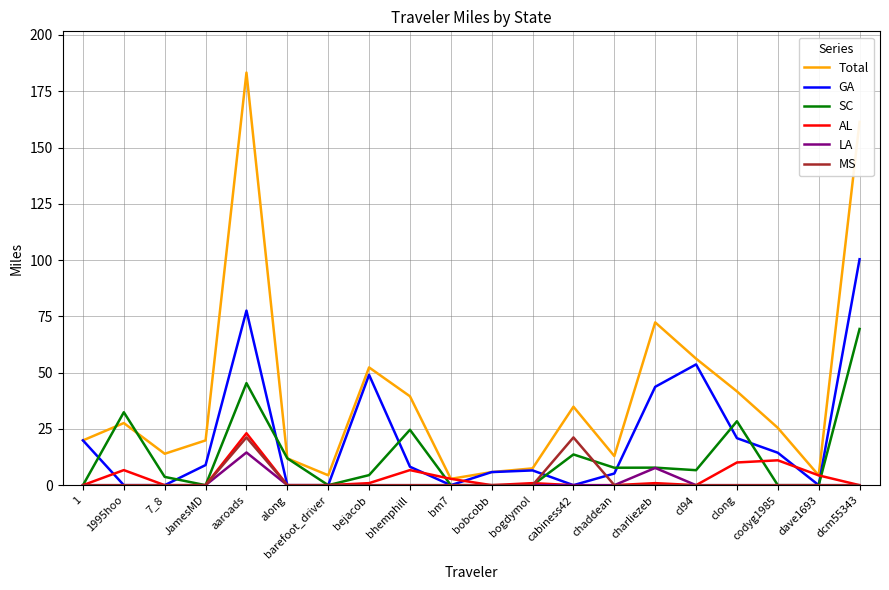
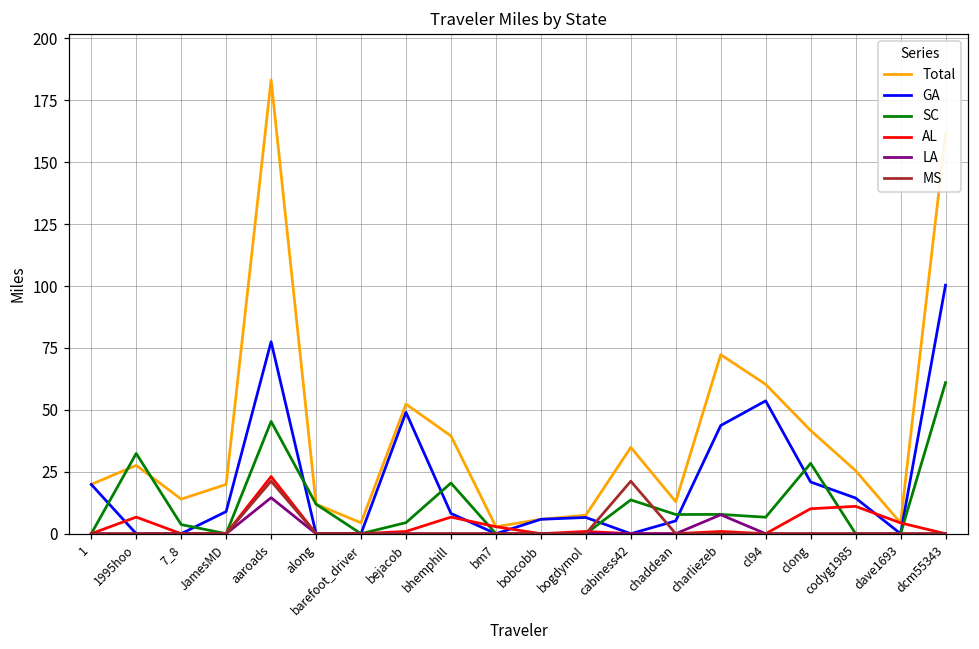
SC, bhemphill: 25 -> 20
Total, cl94: 56 -> 60
SC, dcm55343: 69 -> 61
